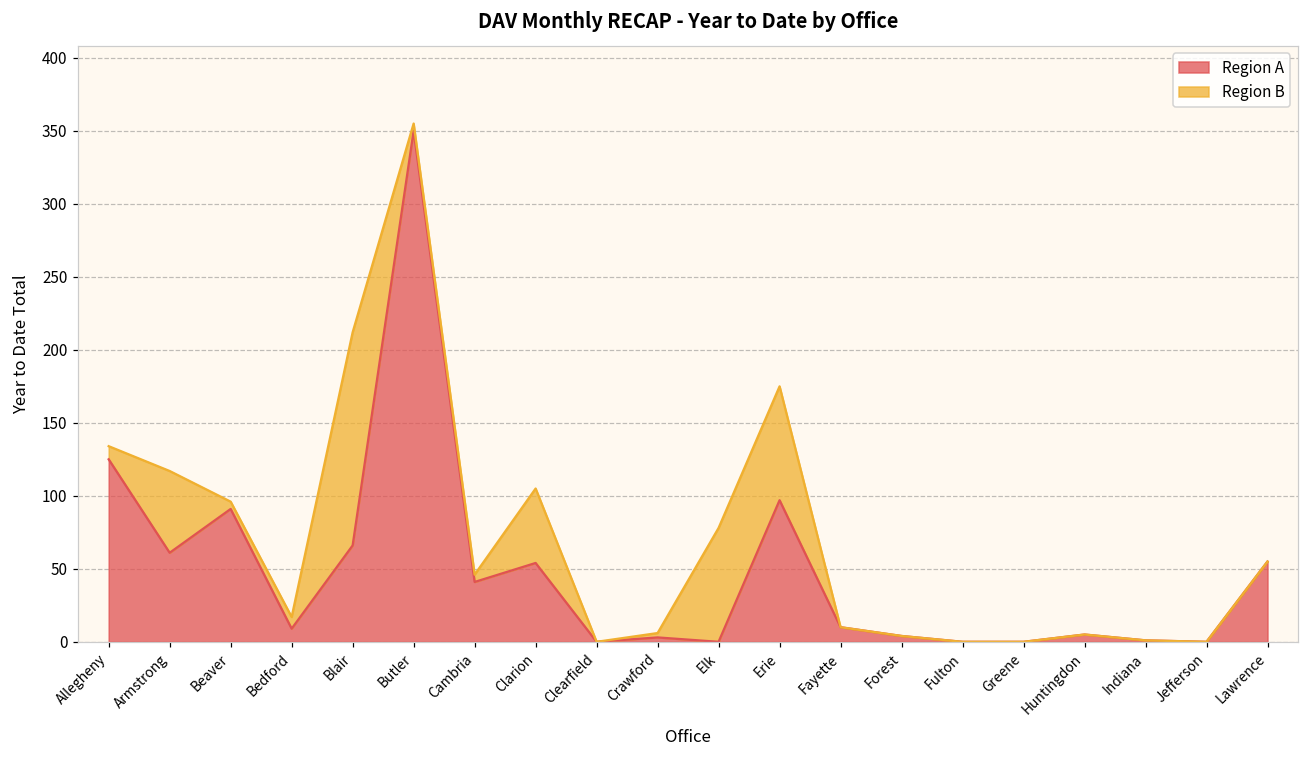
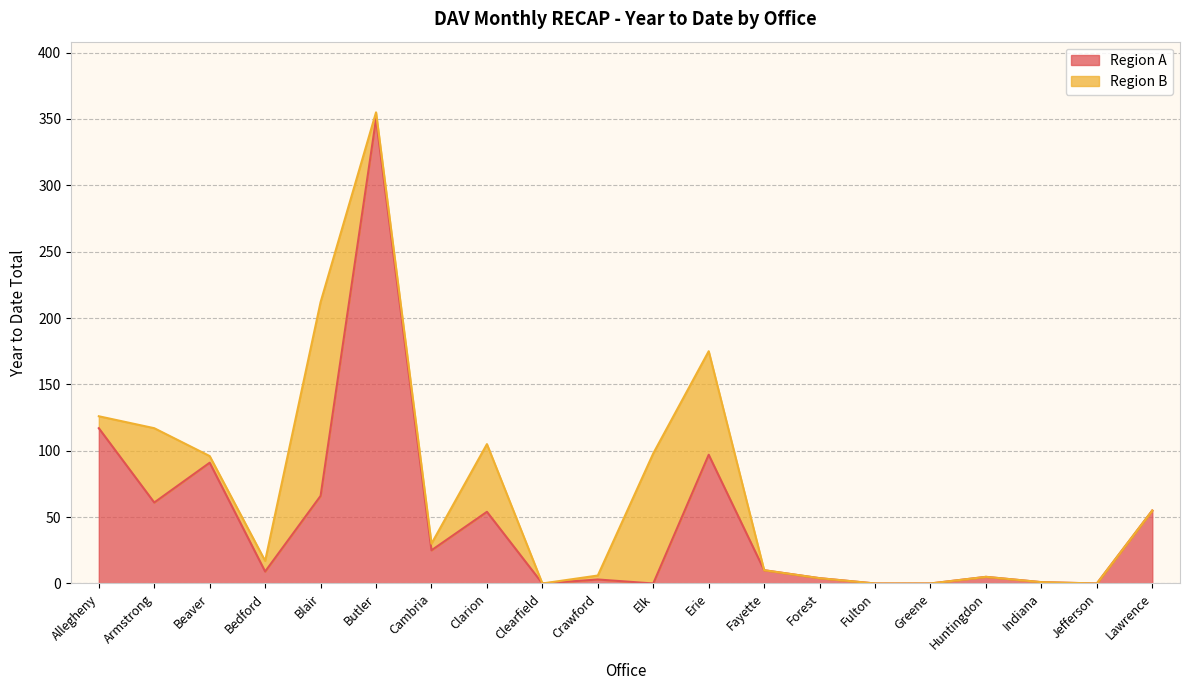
Region A, Allegheny: 125 -> 117
Region A, Cambria: 41 -> 25
Region B, Elk: 78 -> 98
